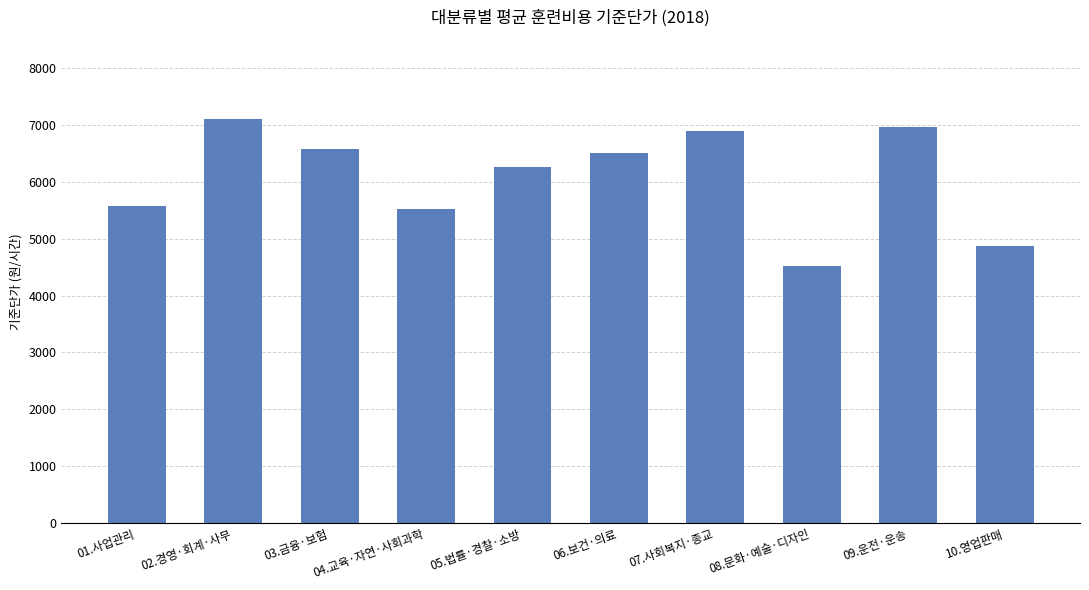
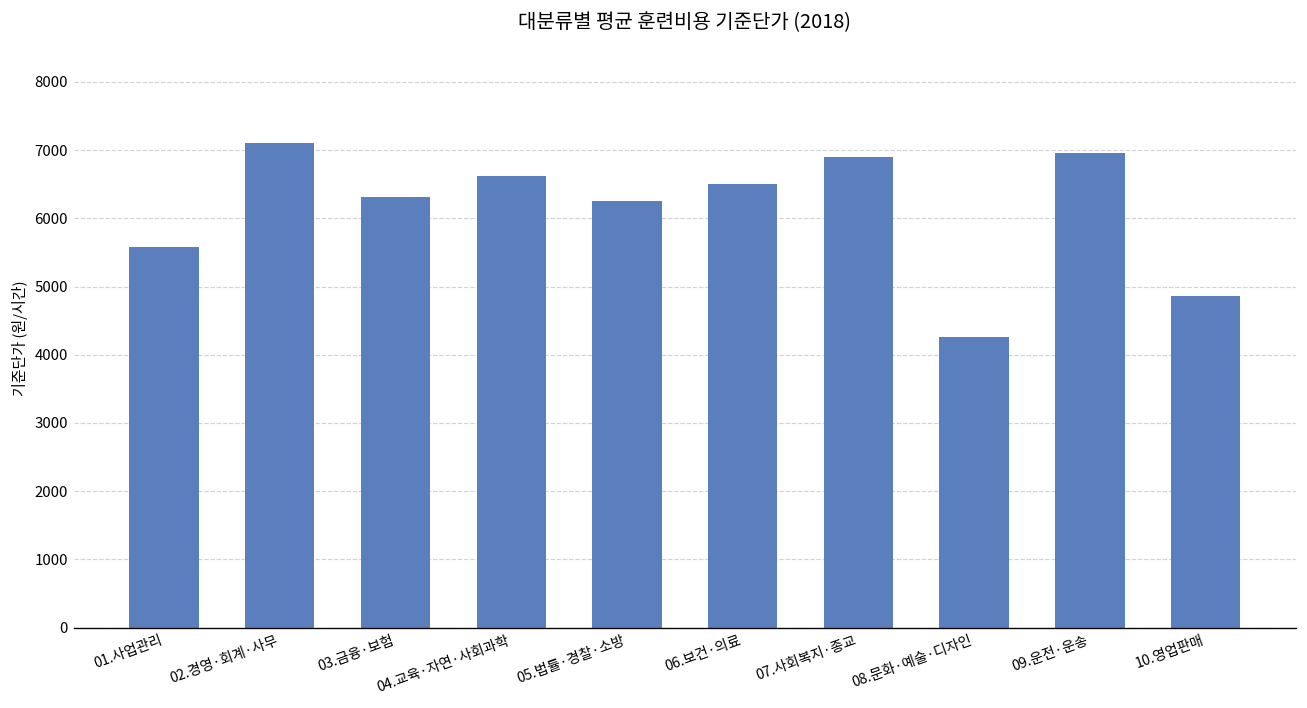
03.금융·보험: 6600 -> 6300
04.교육·자연·사회과학: 5500 -> 6600
08.문화·예술·디자인: 4500 -> 4300
